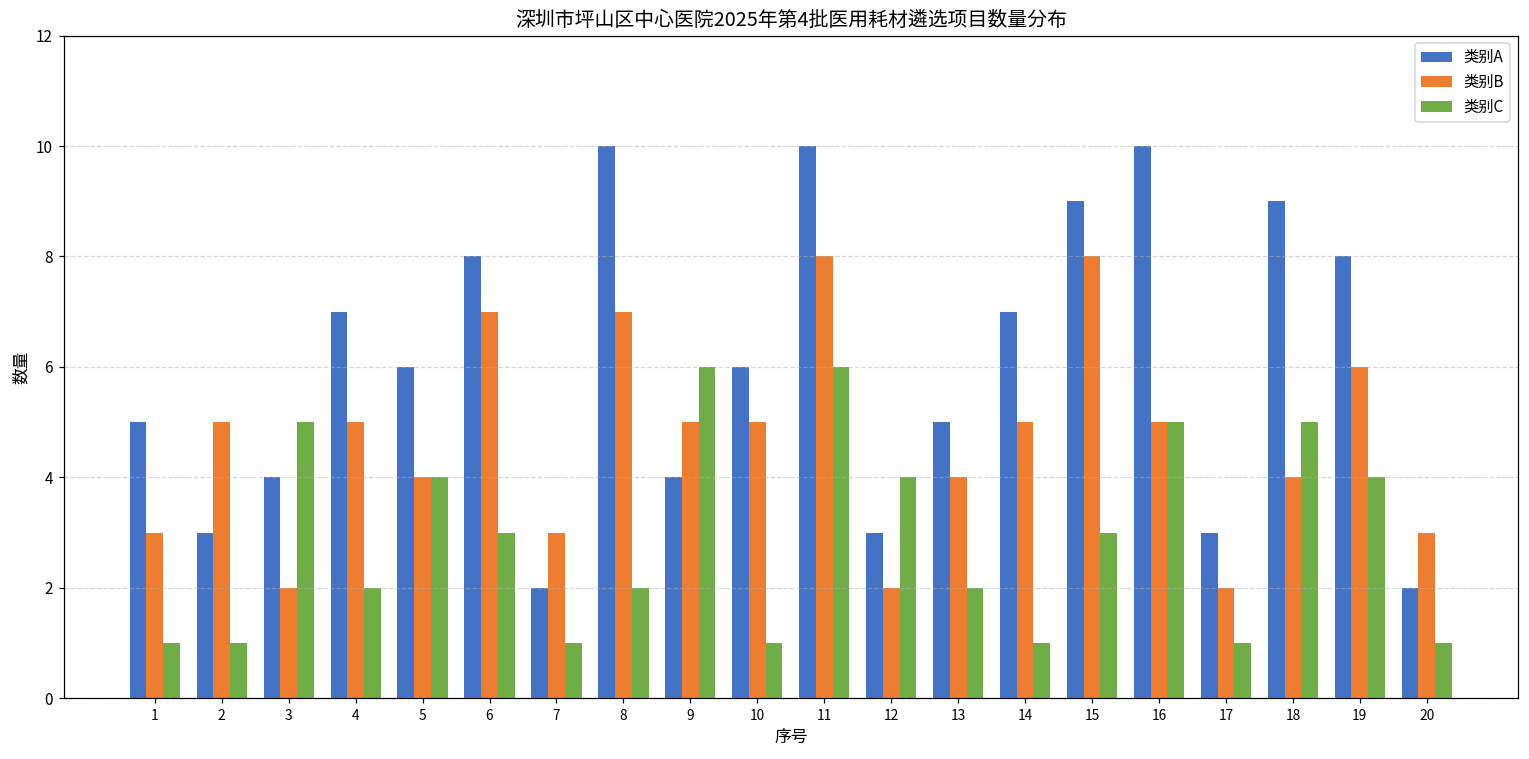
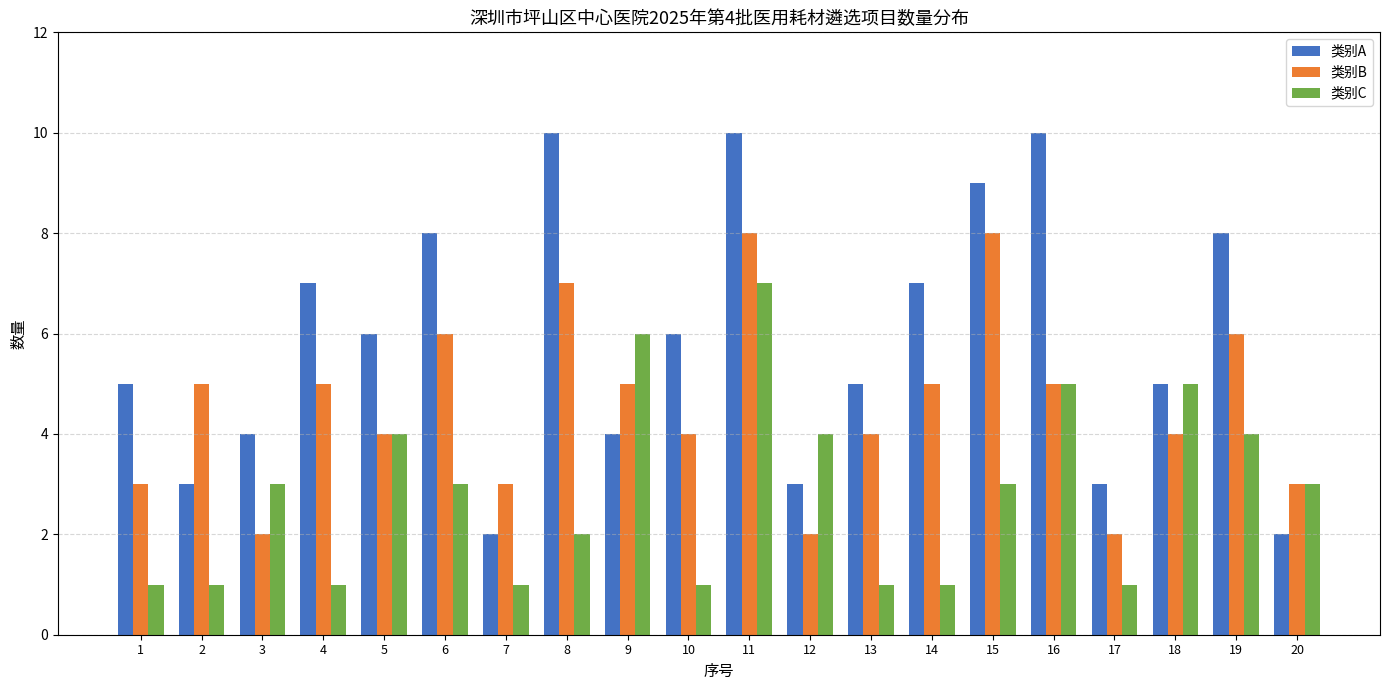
类别C, 3: 5 -> 3
类别C, 4: 2 -> 1
类别B, 6: 7 -> 6
类别B, 10: 5 -> 4
类别C, 11: 6 -> 7
类别C, 13: 2 -> 1
类别A, 18: 9 -> 5
类别C, 20: 1 -> 3
